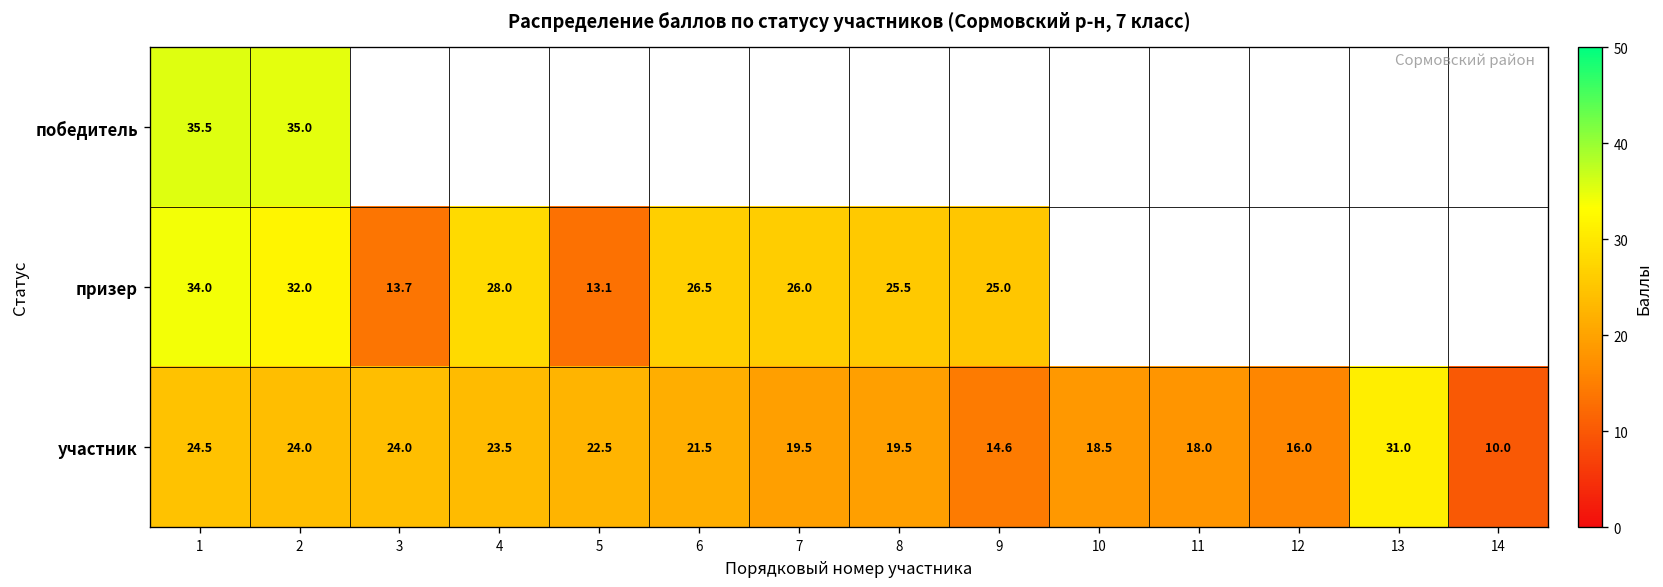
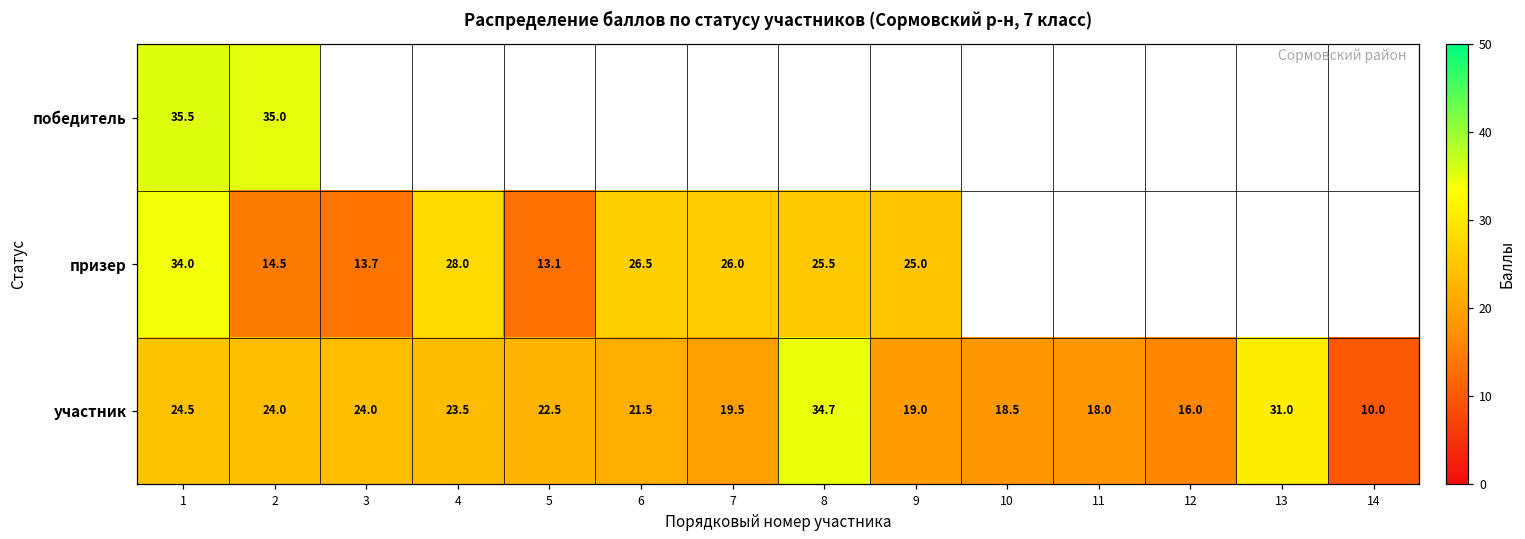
призер, 2: 32.0 -> 14.5
участник, 8: 19.5 -> 34.7
участник, 9: 14.6 -> 19.0
